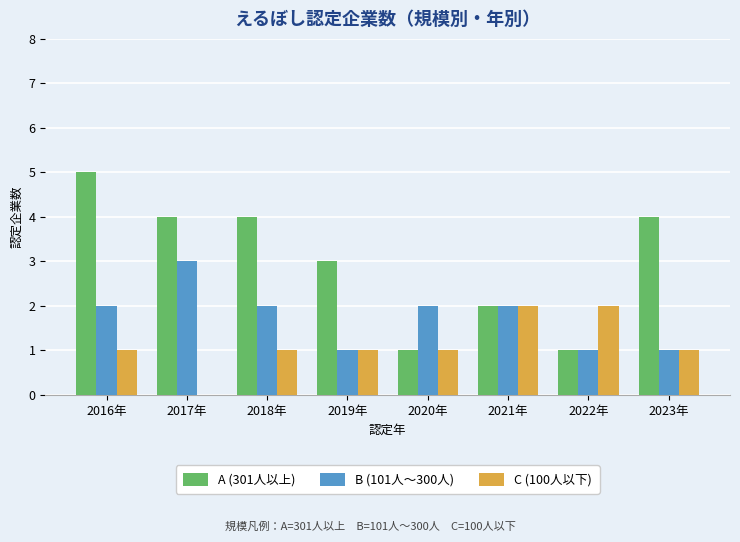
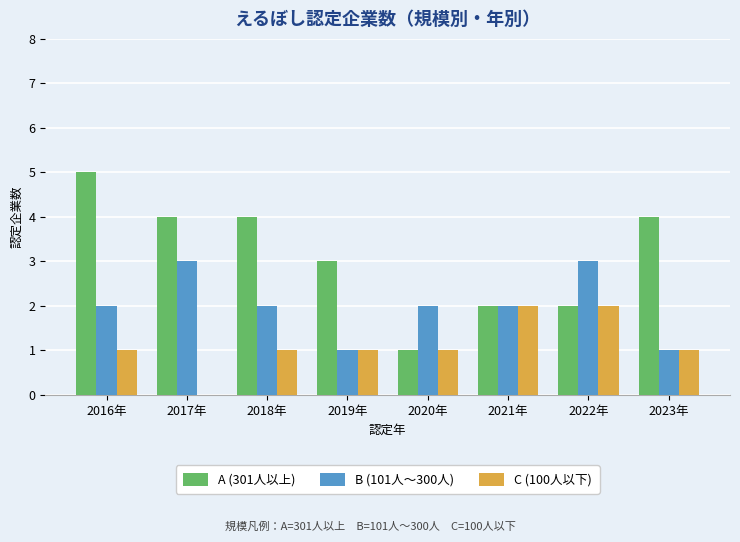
A (301人以上), 2022年: 1 -> 2
B (101人～300人), 2022年: 1 -> 3
